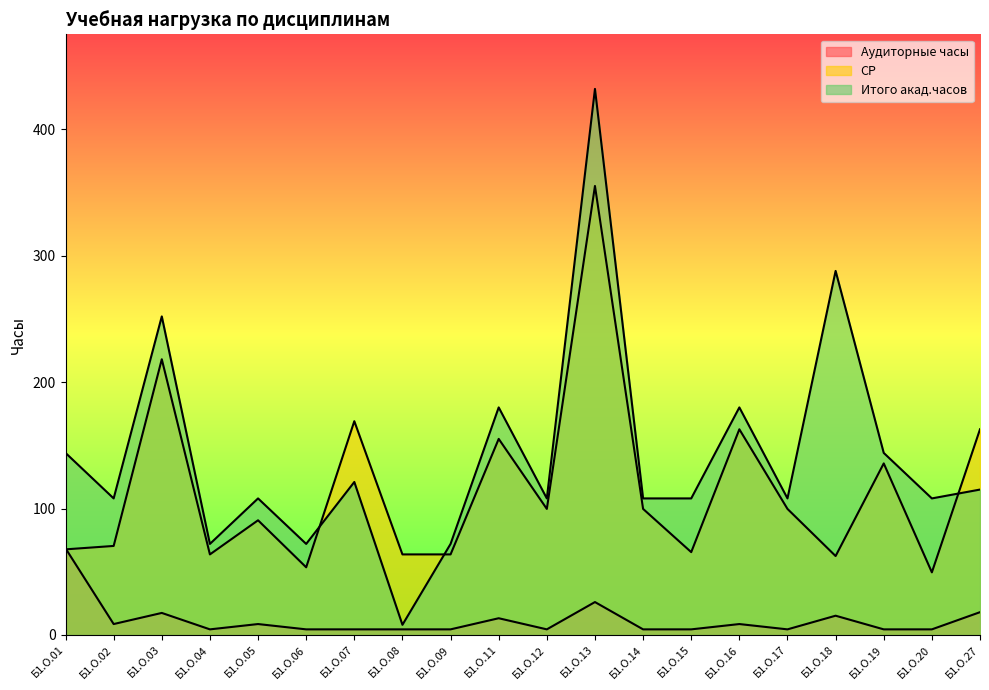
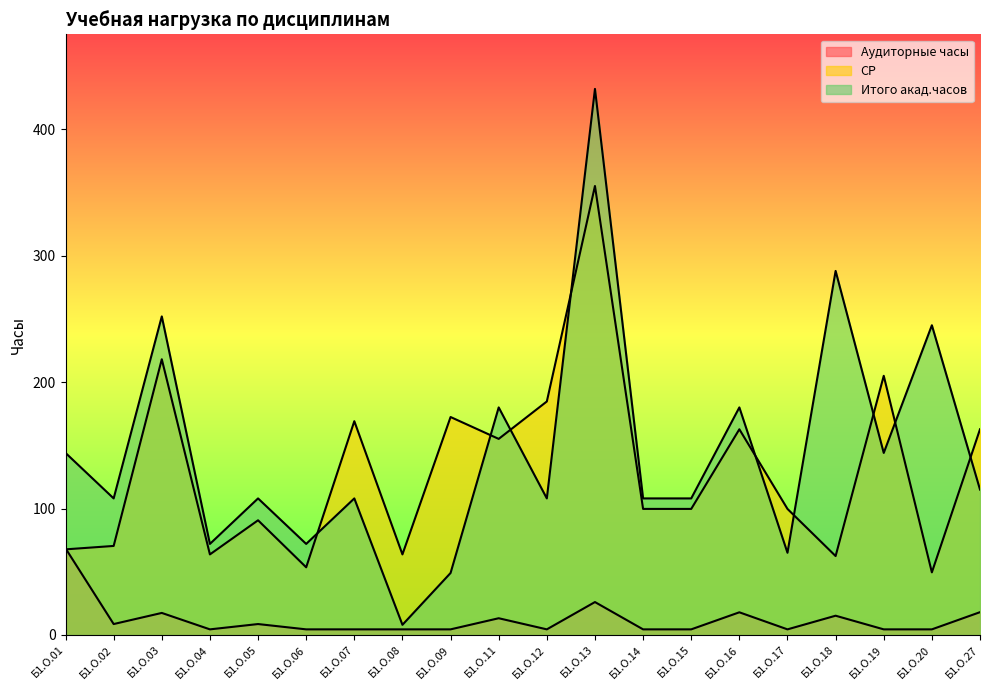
Итого акад.часов, Б1.О.07: 121 -> 108
СР, Б1.О.09: 64 -> 172
Итого акад.часов, Б1.О.09: 72 -> 49
СР, Б1.О.12: 100 -> 185
СР, Б1.О.15: 66 -> 100
Аудиторные часы, Б1.О.16: 9 -> 18
Итого акад.часов, Б1.О.17: 108 -> 65
СР, Б1.О.19: 136 -> 205
Итого акад.часов, Б1.О.20: 108 -> 245
